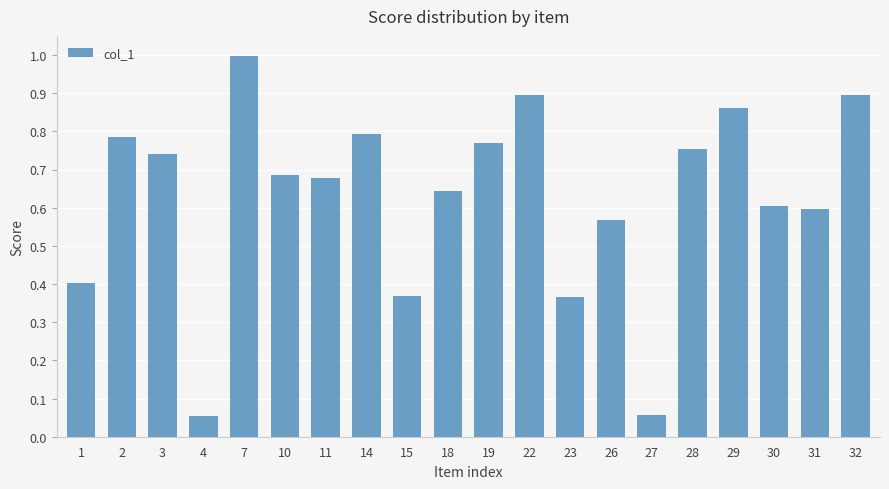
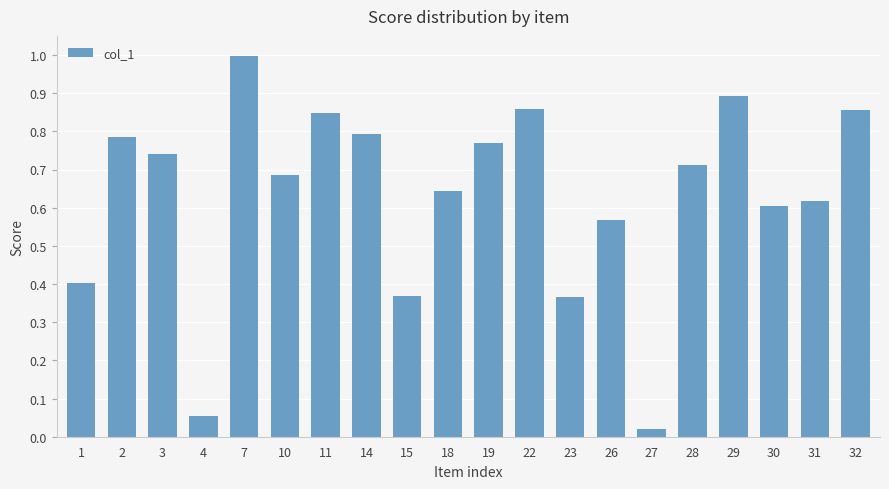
11: 0.68 -> 0.85
22: 0.90 -> 0.86
27: 0.06 -> 0.02
28: 0.75 -> 0.71
29: 0.86 -> 0.89
31: 0.60 -> 0.62
32: 0.90 -> 0.85
